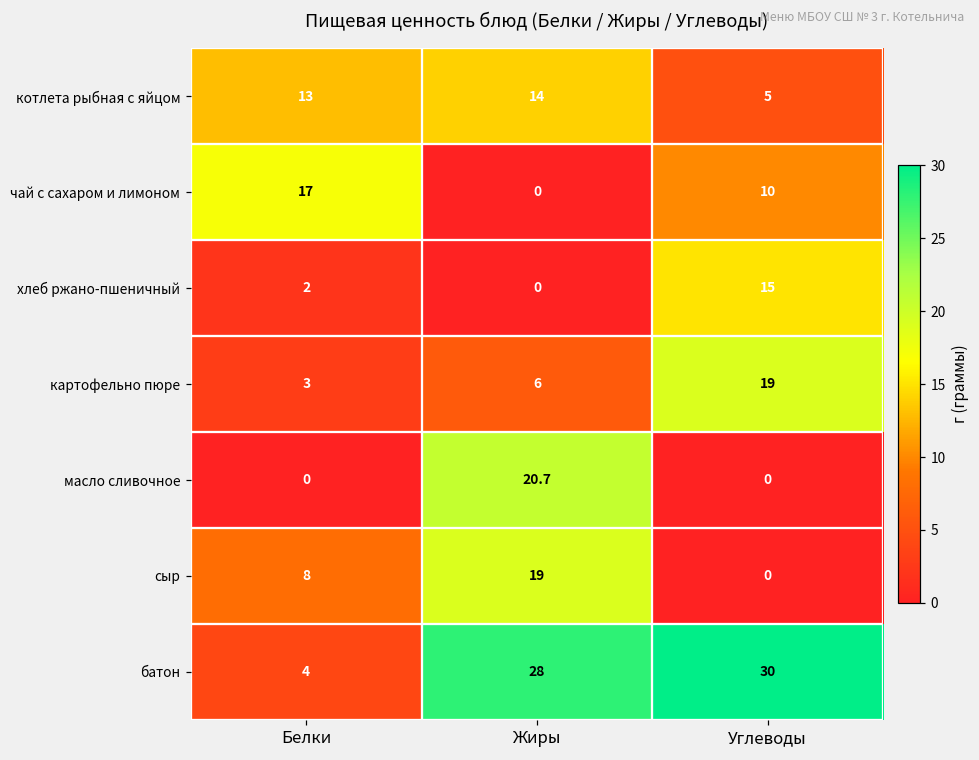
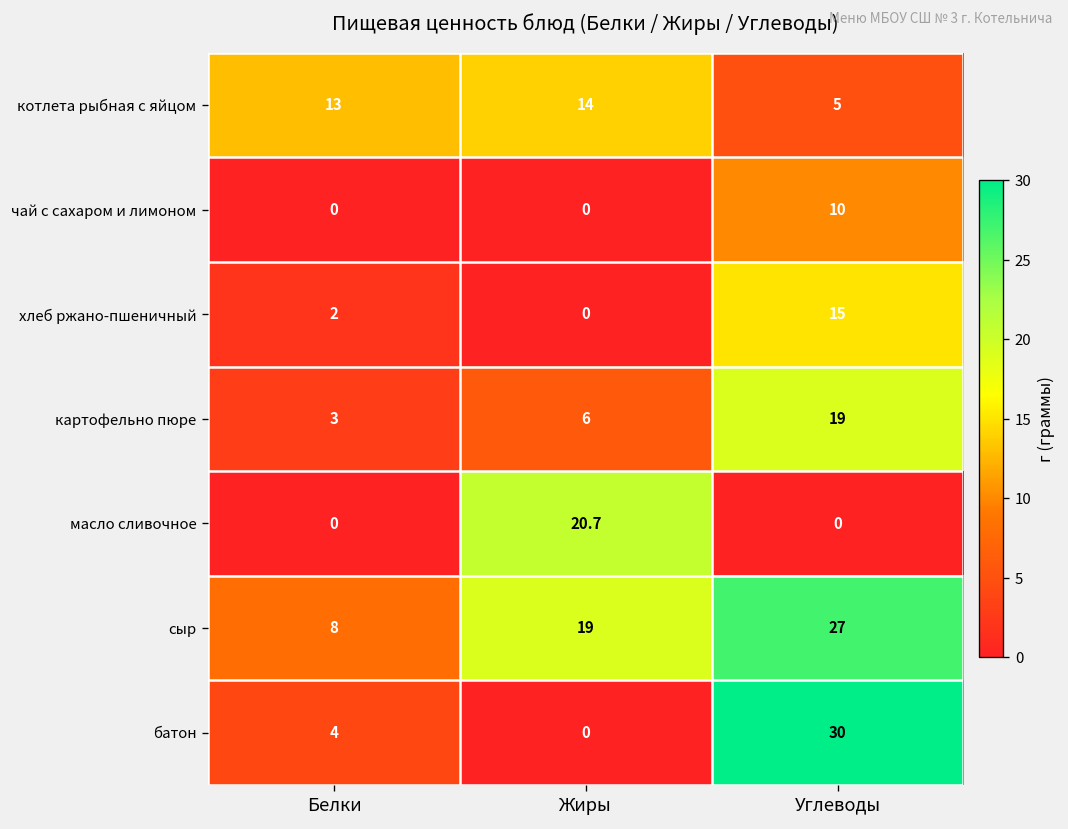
чай с сахаром и лимоном, Белки: 17 -> 0
сыр, Углеводы: 0 -> 27
батон, Жиры: 28 -> 0
